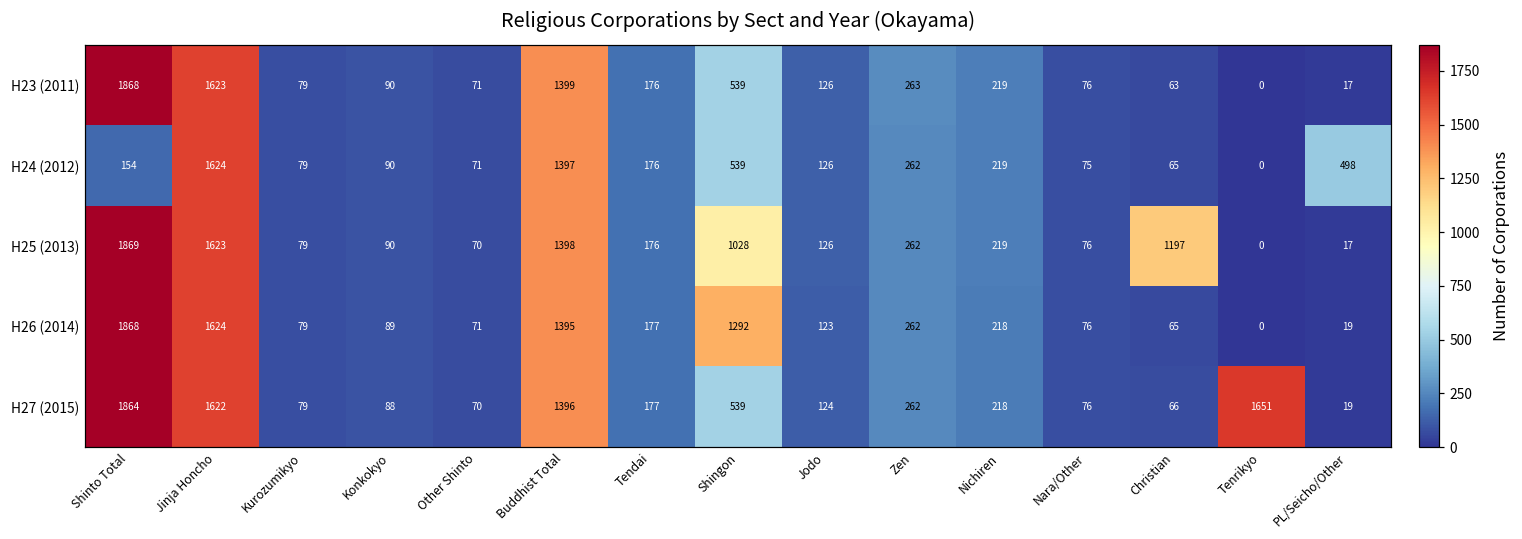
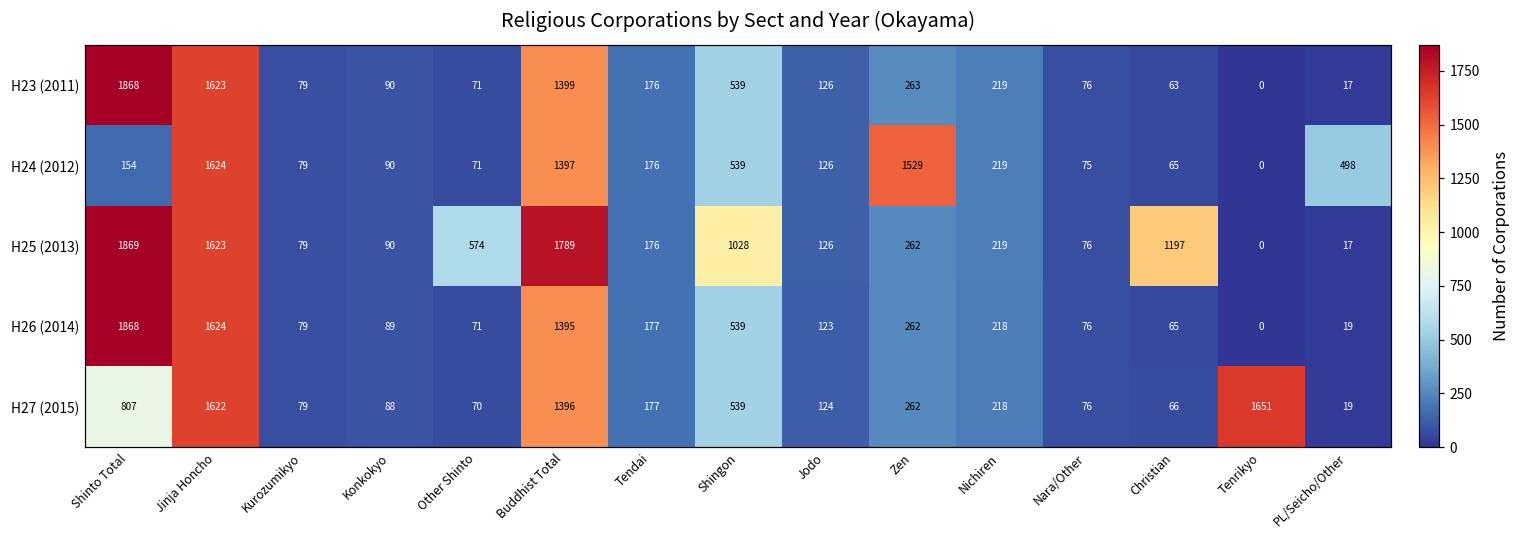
H24 (2012), Zen: 262 -> 1529
H25 (2013), Other Shinto: 70 -> 574
H25 (2013), Buddhist Total: 1398 -> 1789
H26 (2014), Shingon: 1292 -> 539
H27 (2015), Shinto Total: 1864 -> 807
